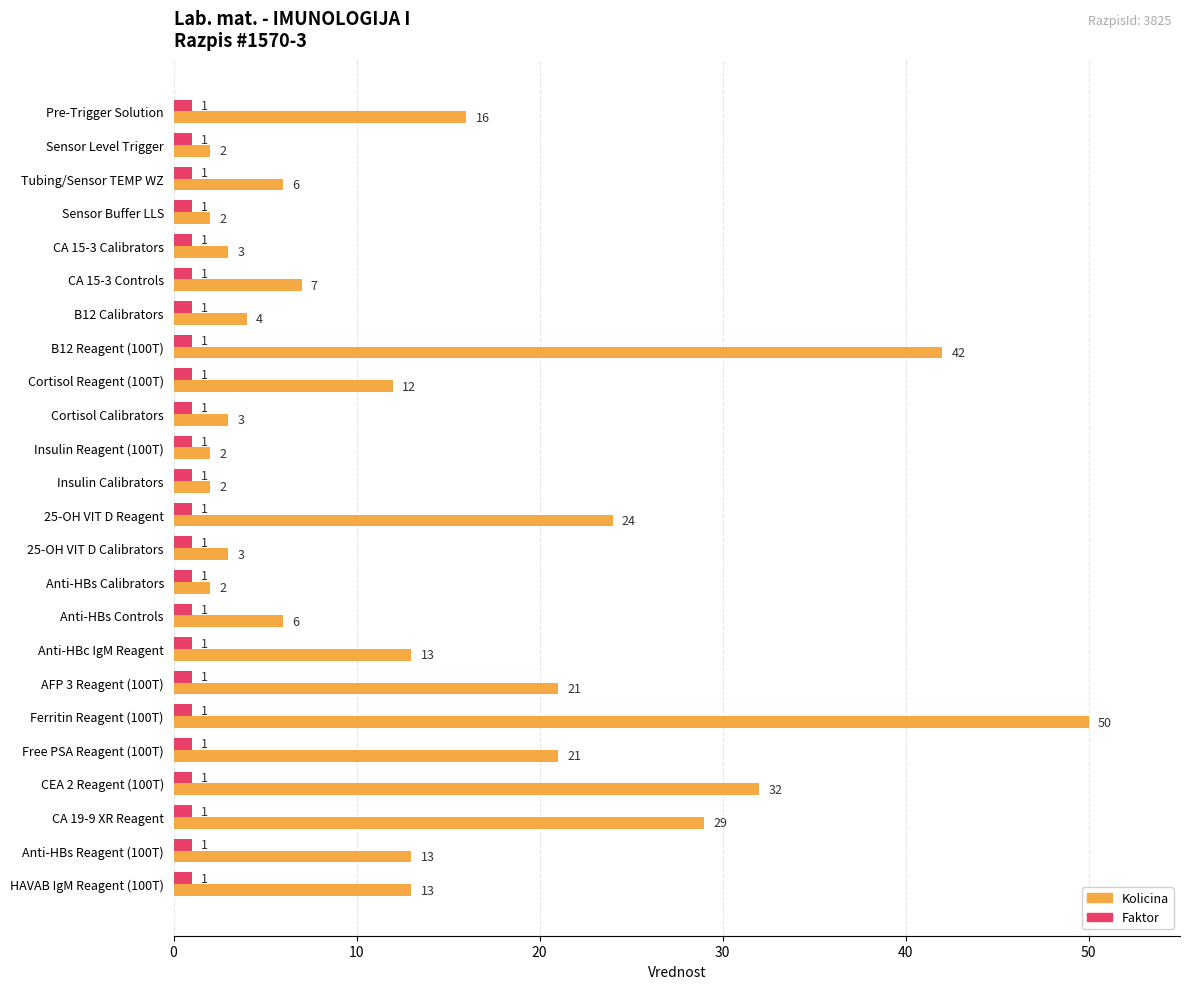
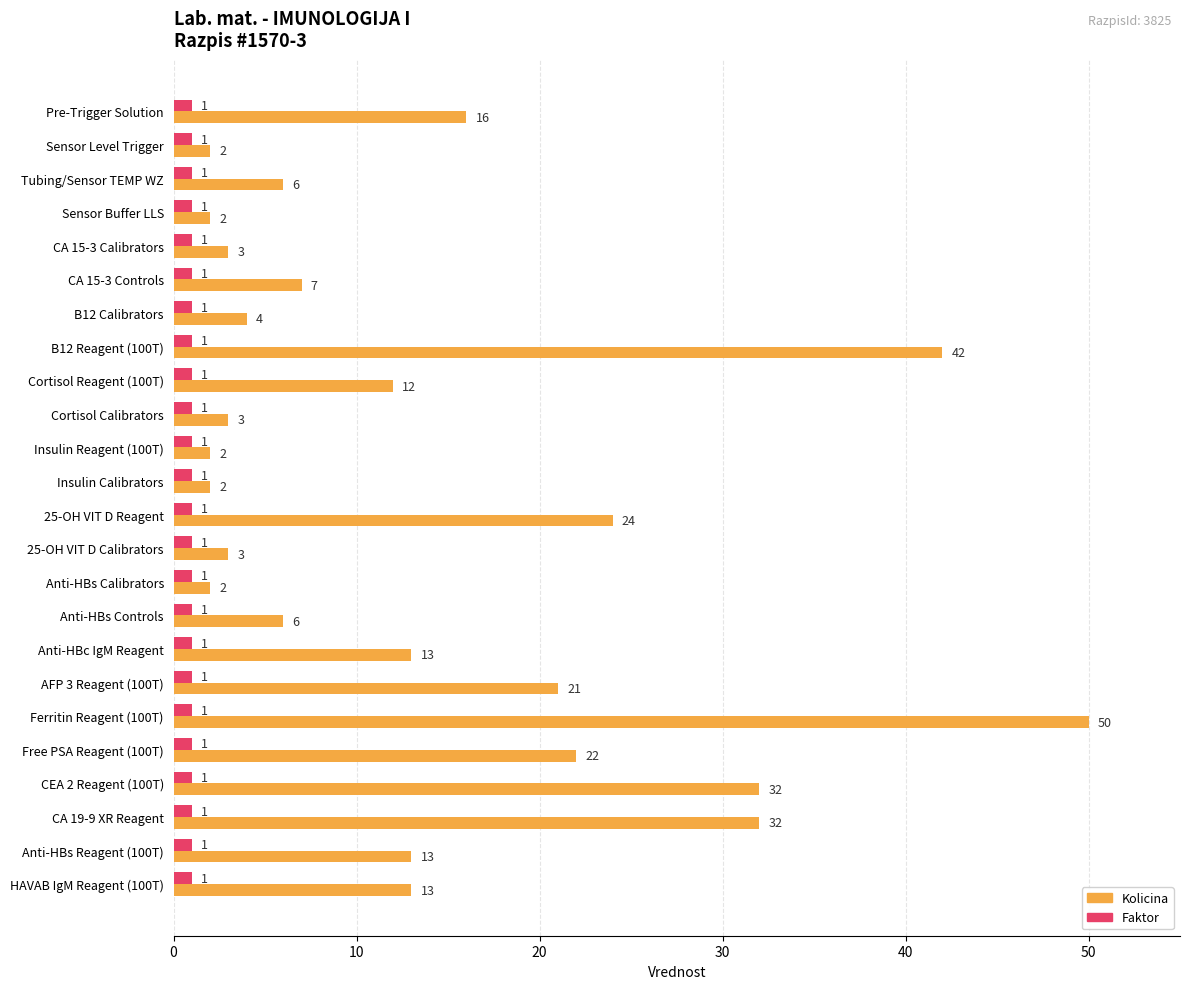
Kolicina, Free PSA Reagent (100T): 21 -> 22
Kolicina, CA 19-9 XR Reagent: 29 -> 32
